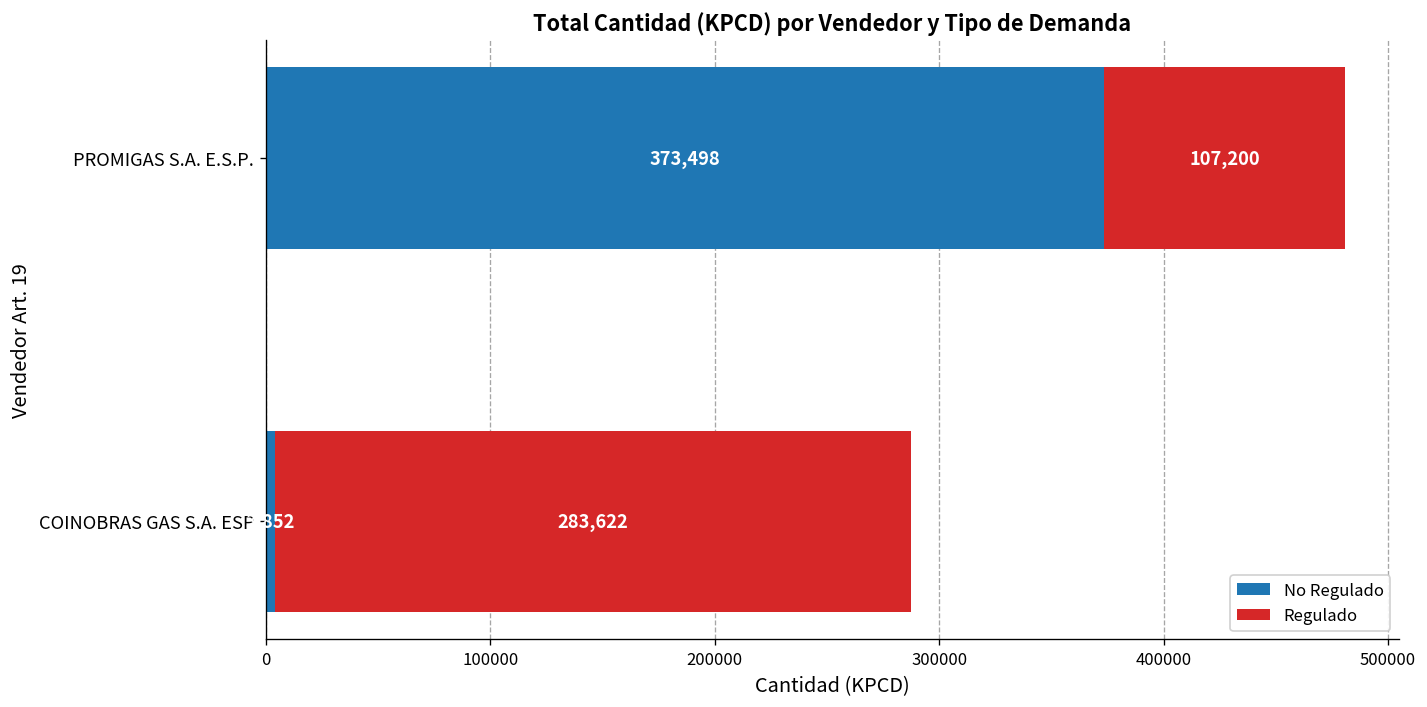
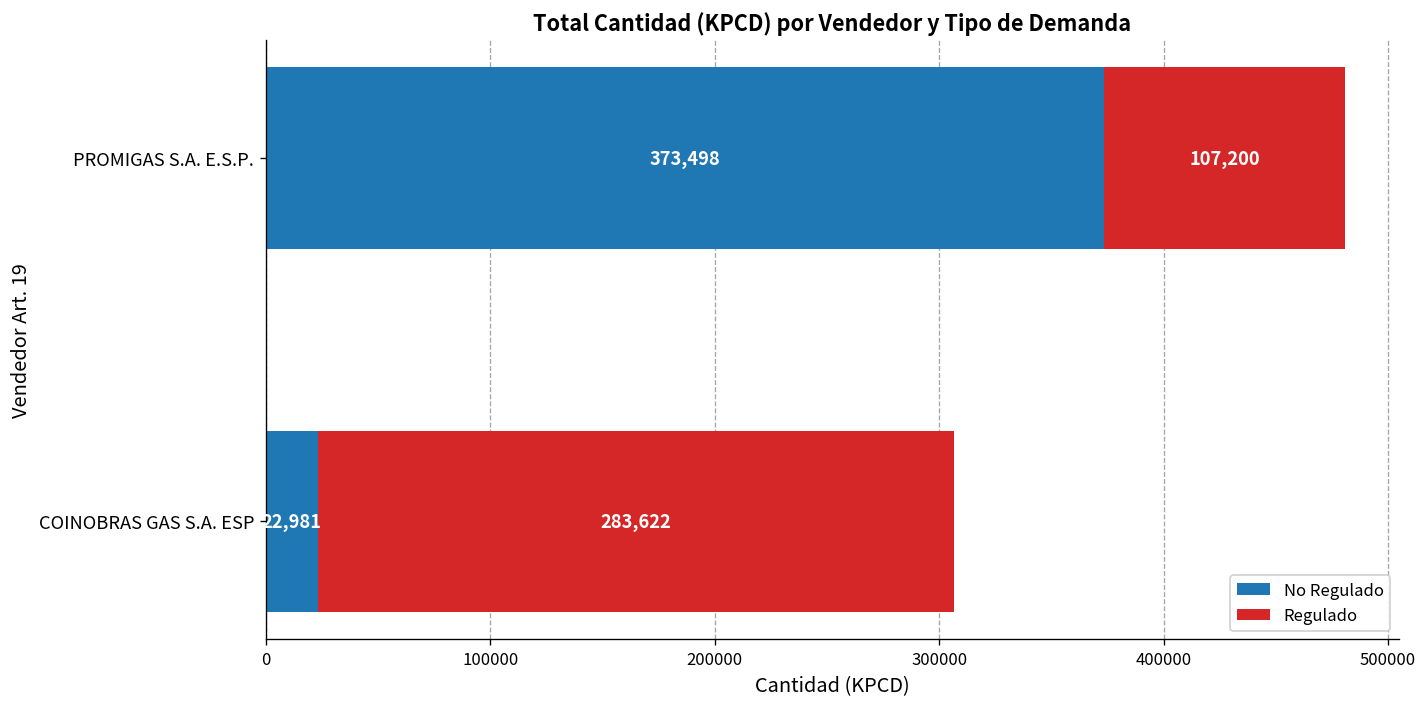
No Regulado, COINOBRAS GAS S.A. ESP: 3,852 -> 22,981
